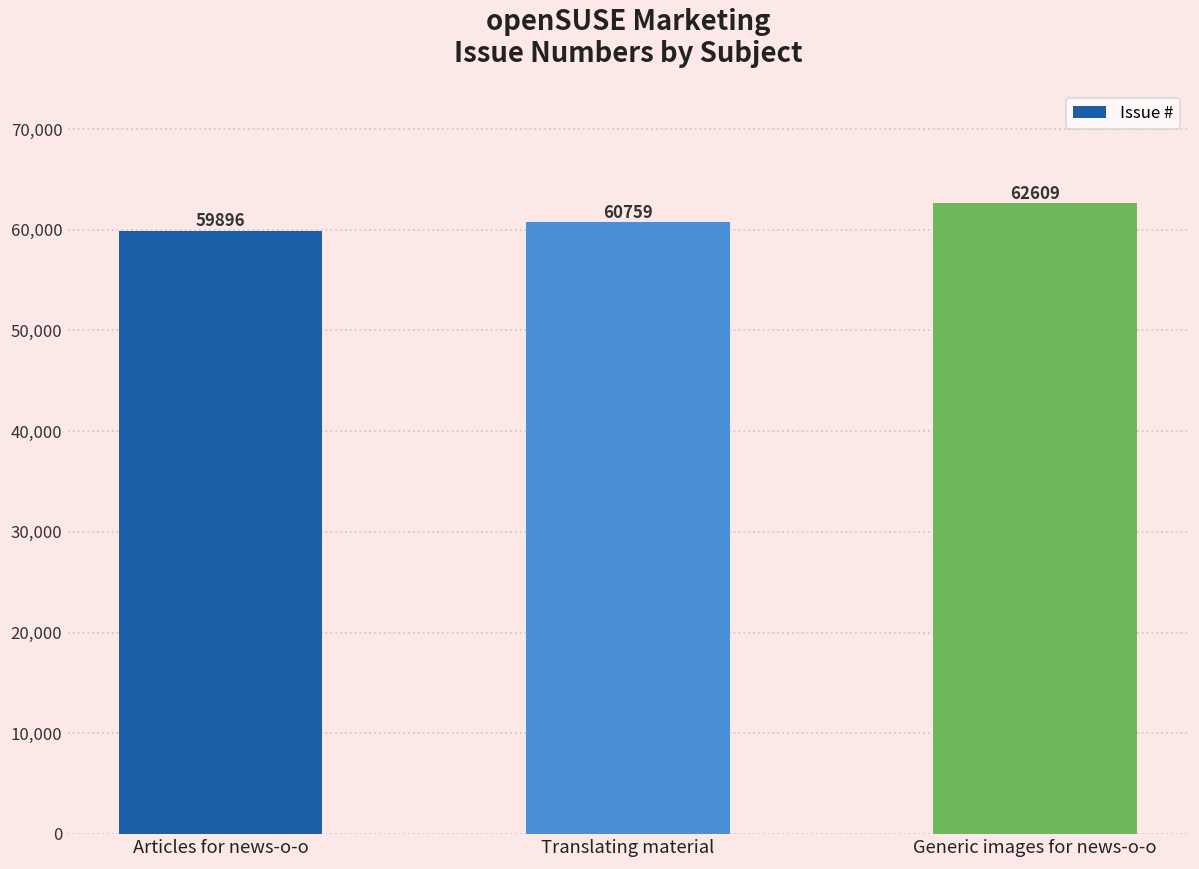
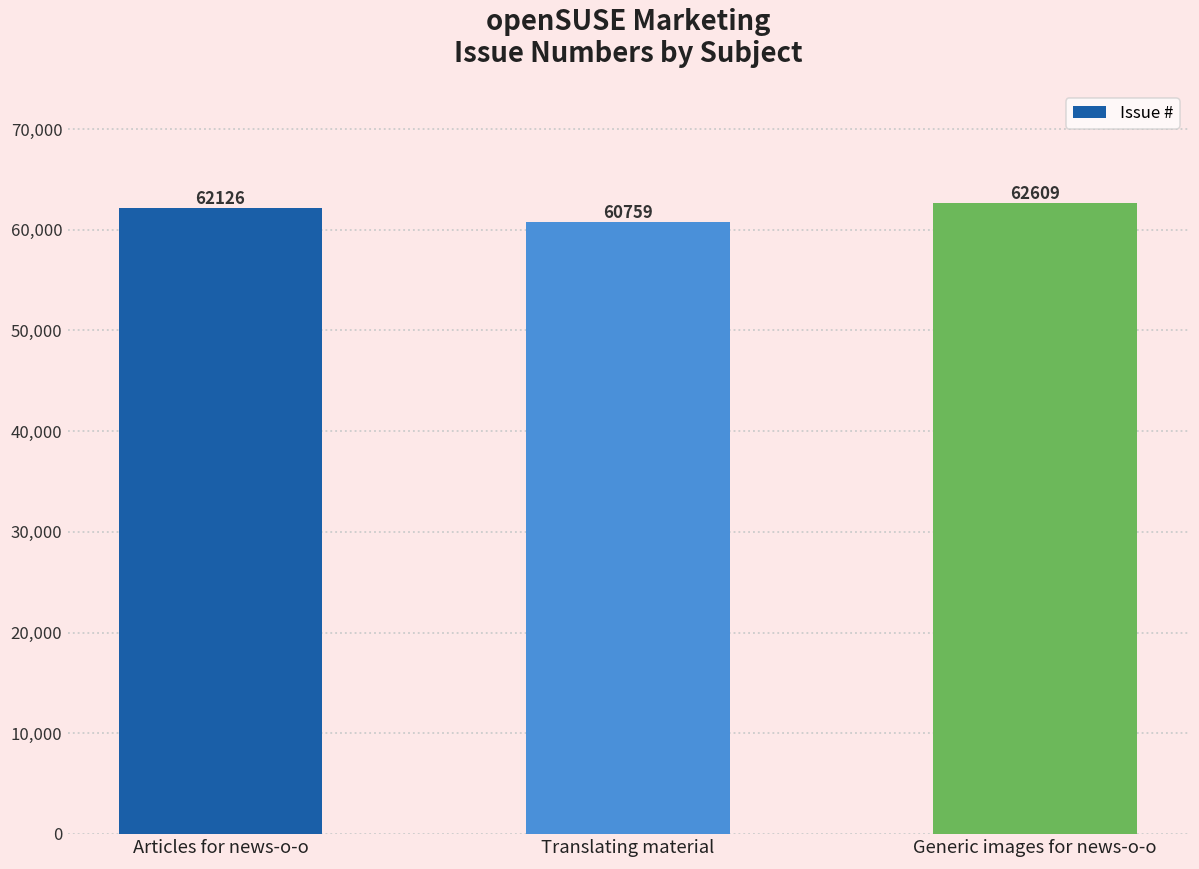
Articles for news-o-o: 59896 -> 62126
